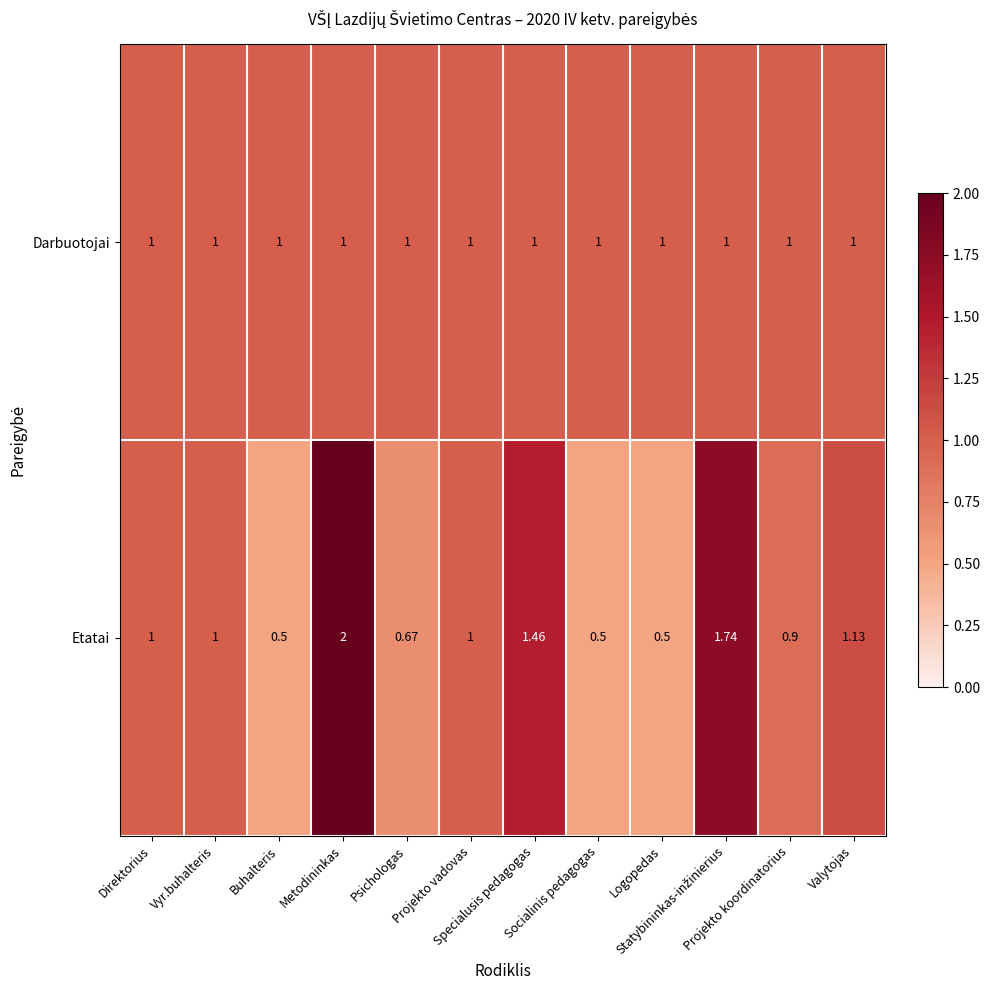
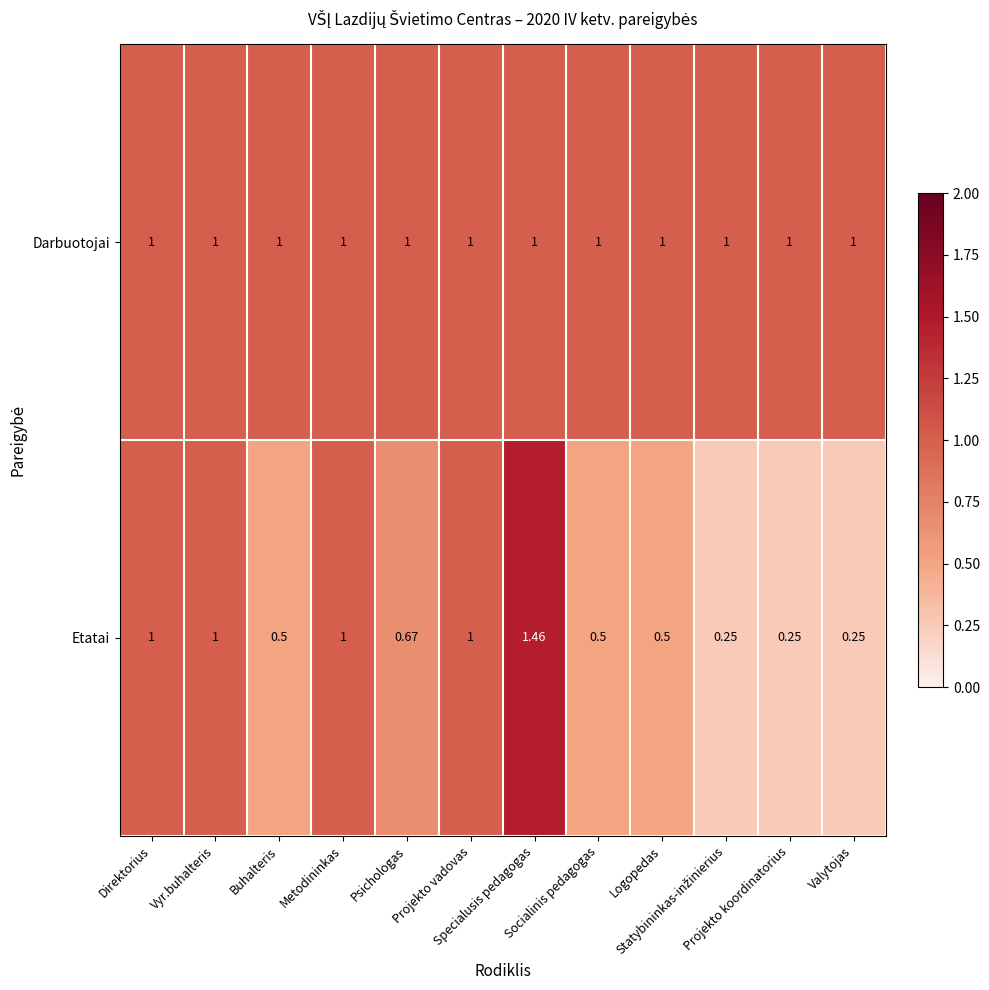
Etatai, Metodininkas: 2 -> 1
Etatai, Statybininkas-inžinierius: 1.74 -> 0.25
Etatai, Projekto koordinatorius: 0.9 -> 0.25
Etatai, Valytojas: 1.13 -> 0.25
